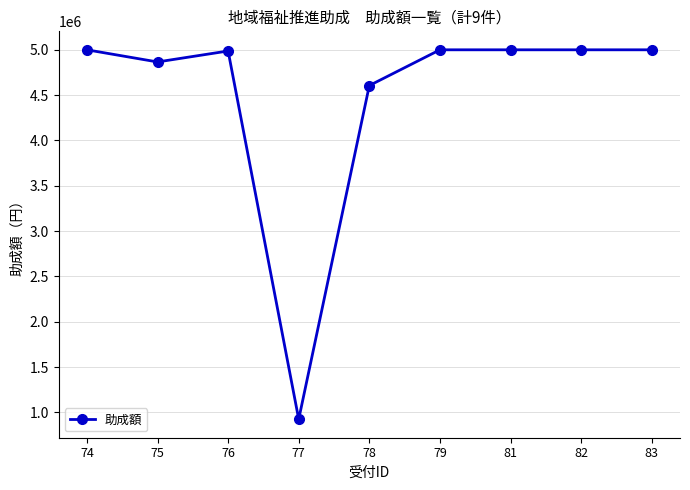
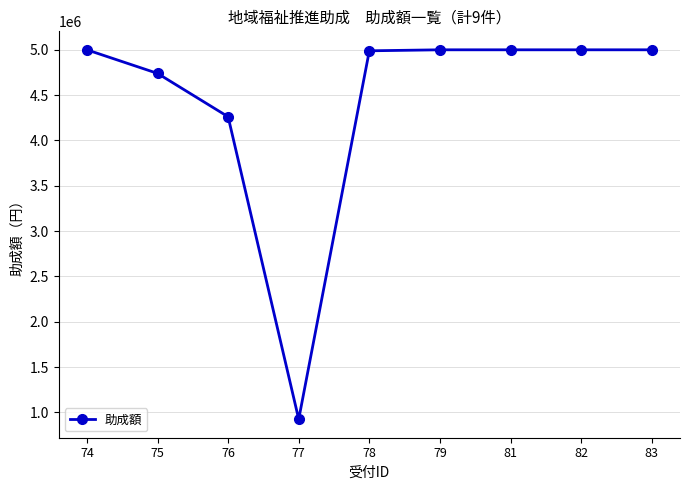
75: 4900000 -> 4700000
76: 5000000 -> 4300000
78: 4600000 -> 5000000
